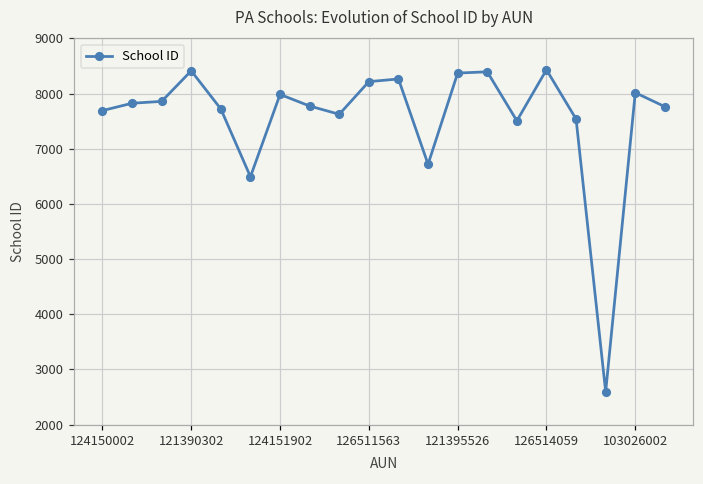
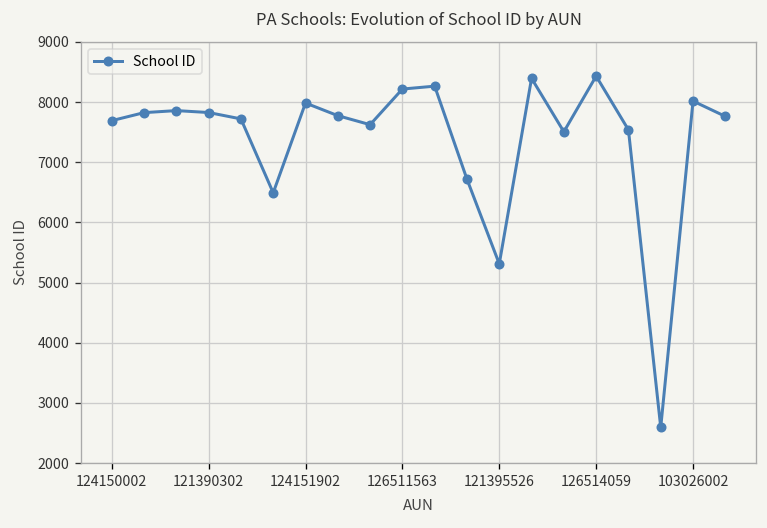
121390302: 8400 -> 7800
121395526: 8400 -> 5300
